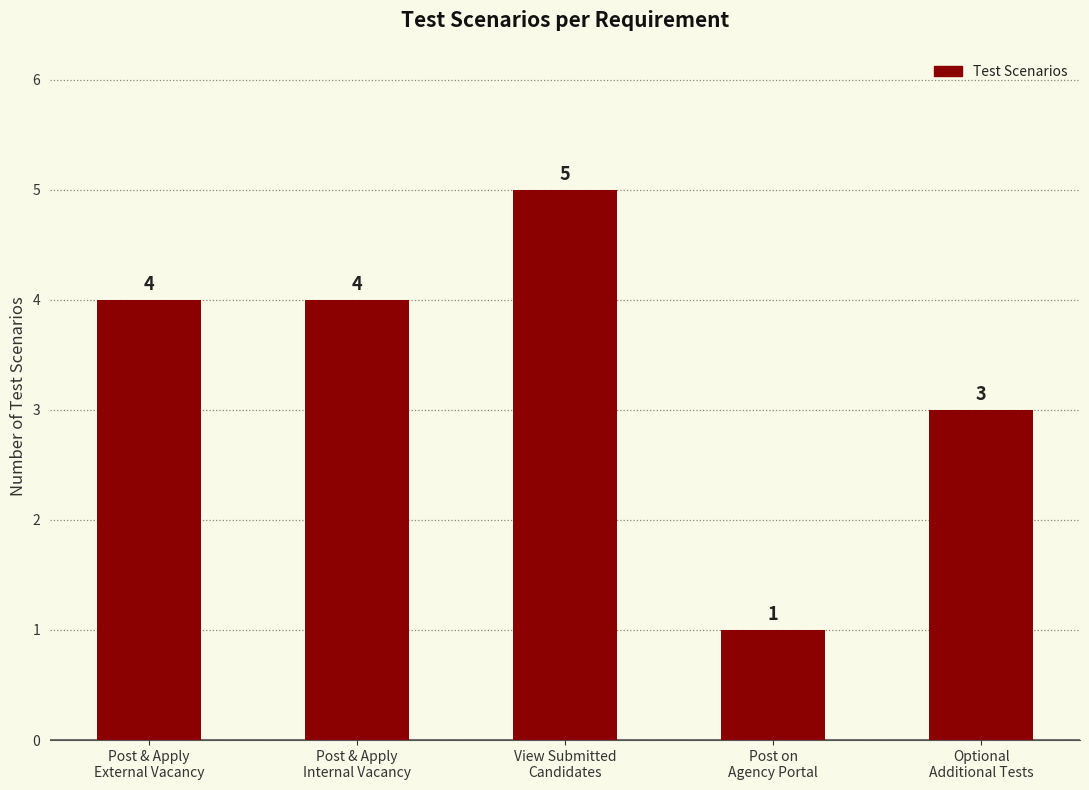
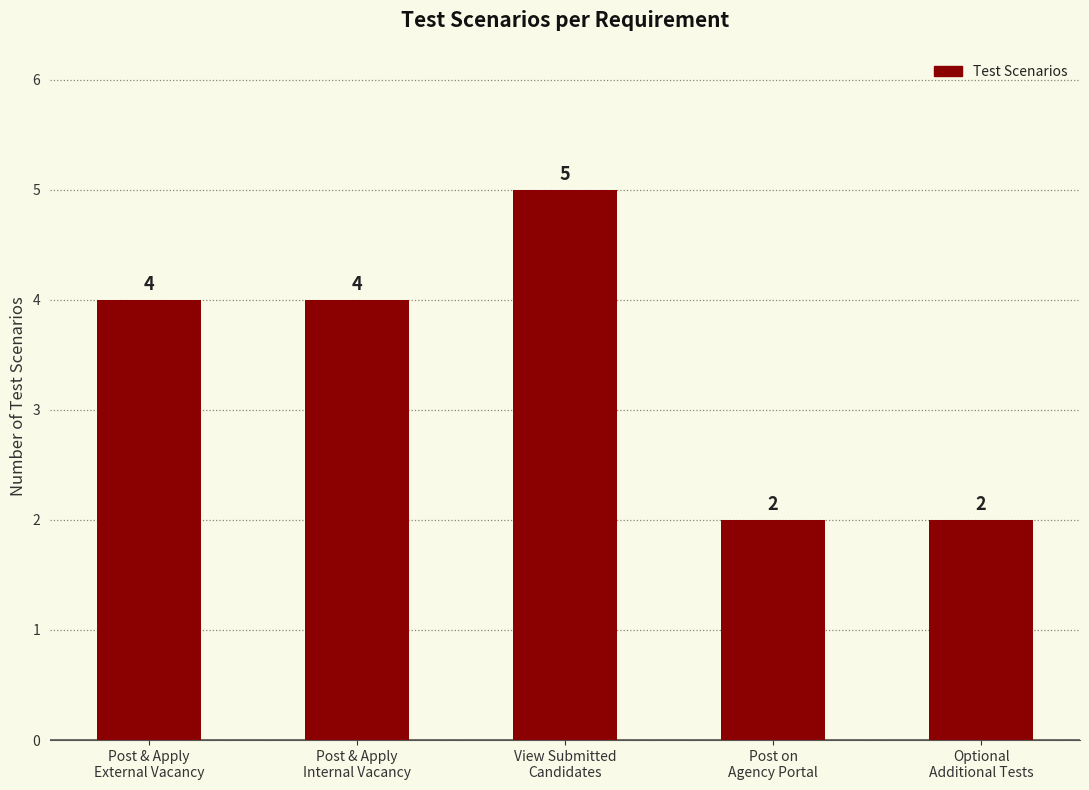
Post on Agency Portal: 1 -> 2
Optional Additional Tests: 3 -> 2
